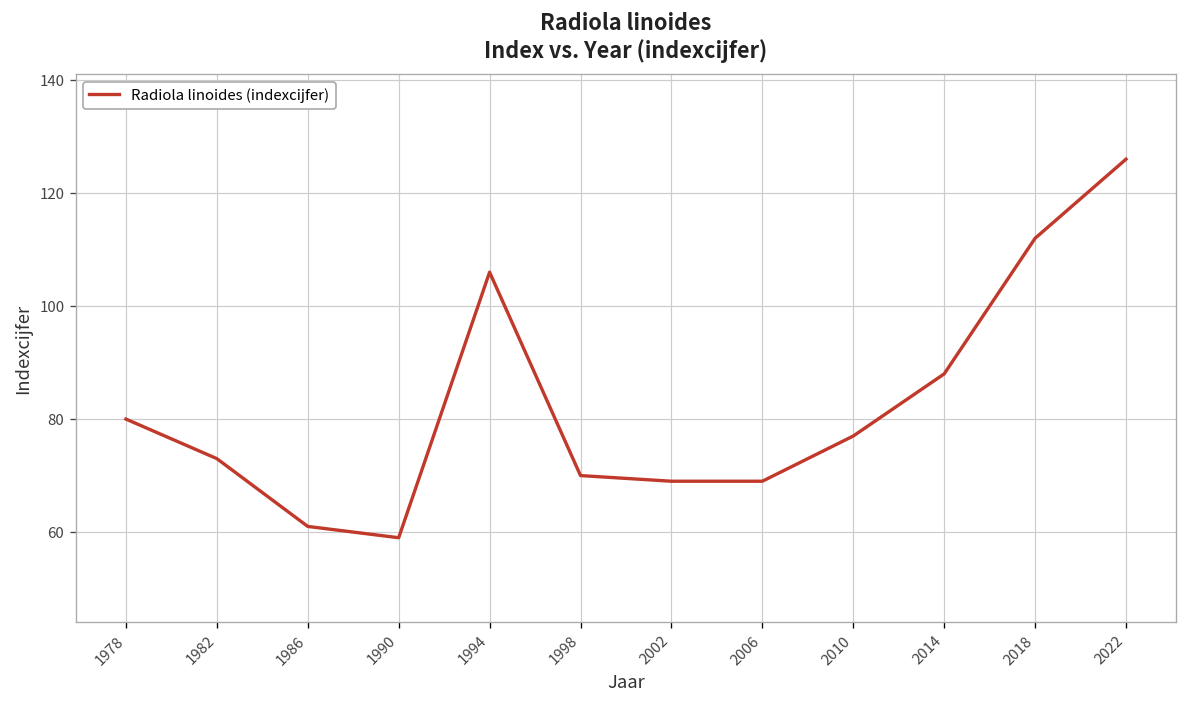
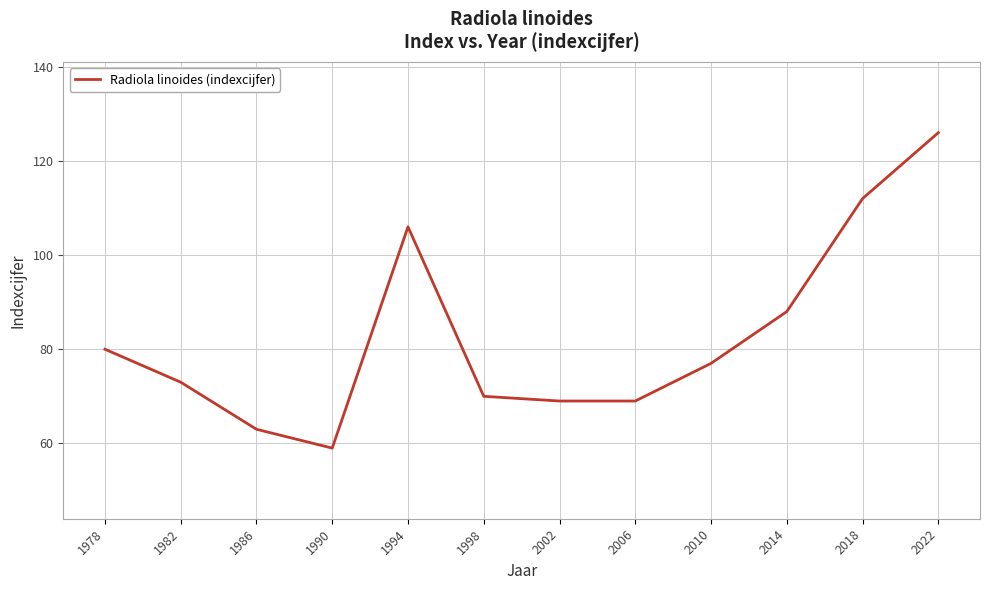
1986: 61 -> 63
